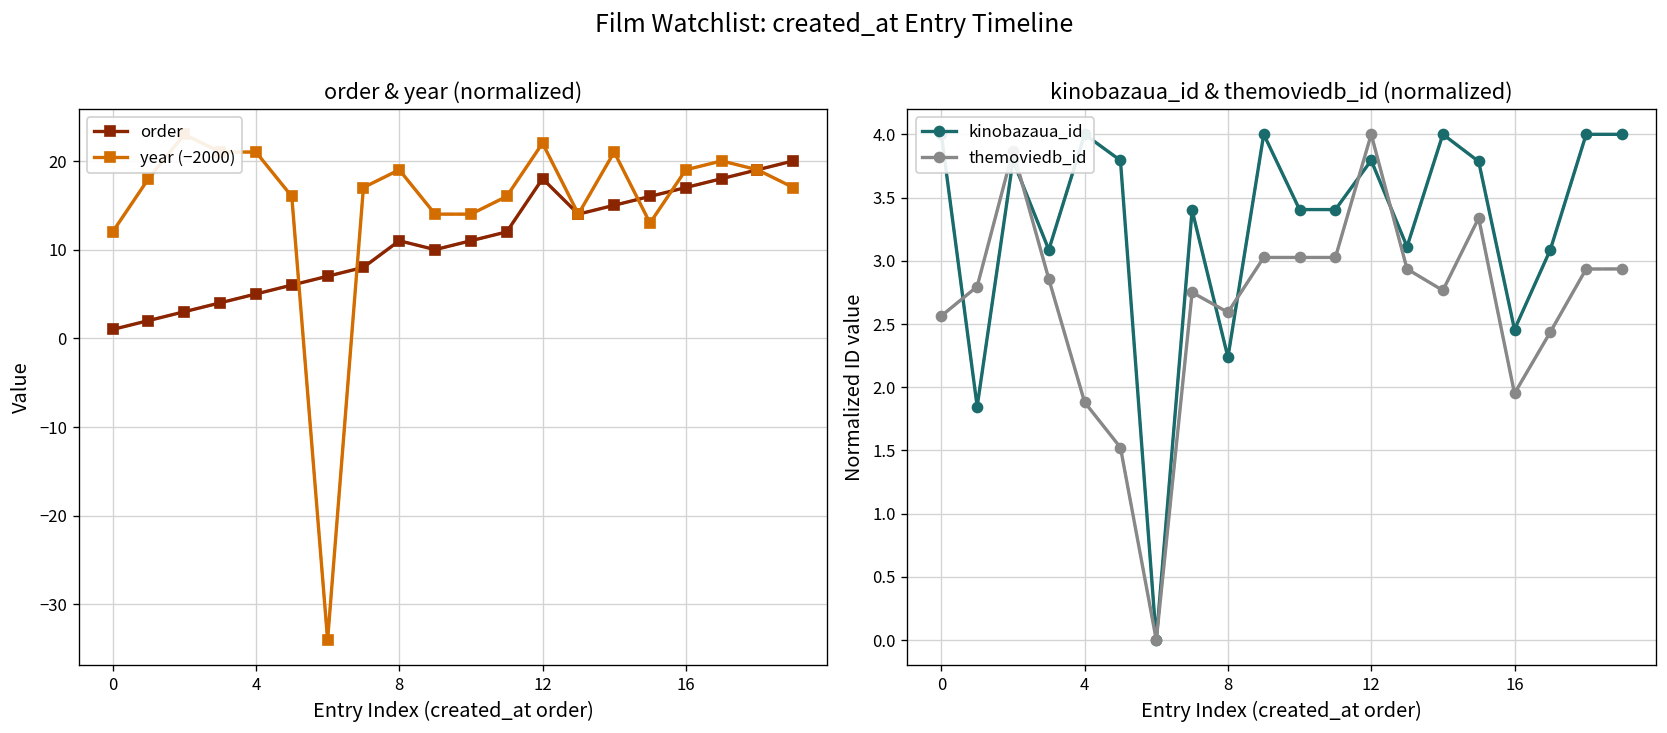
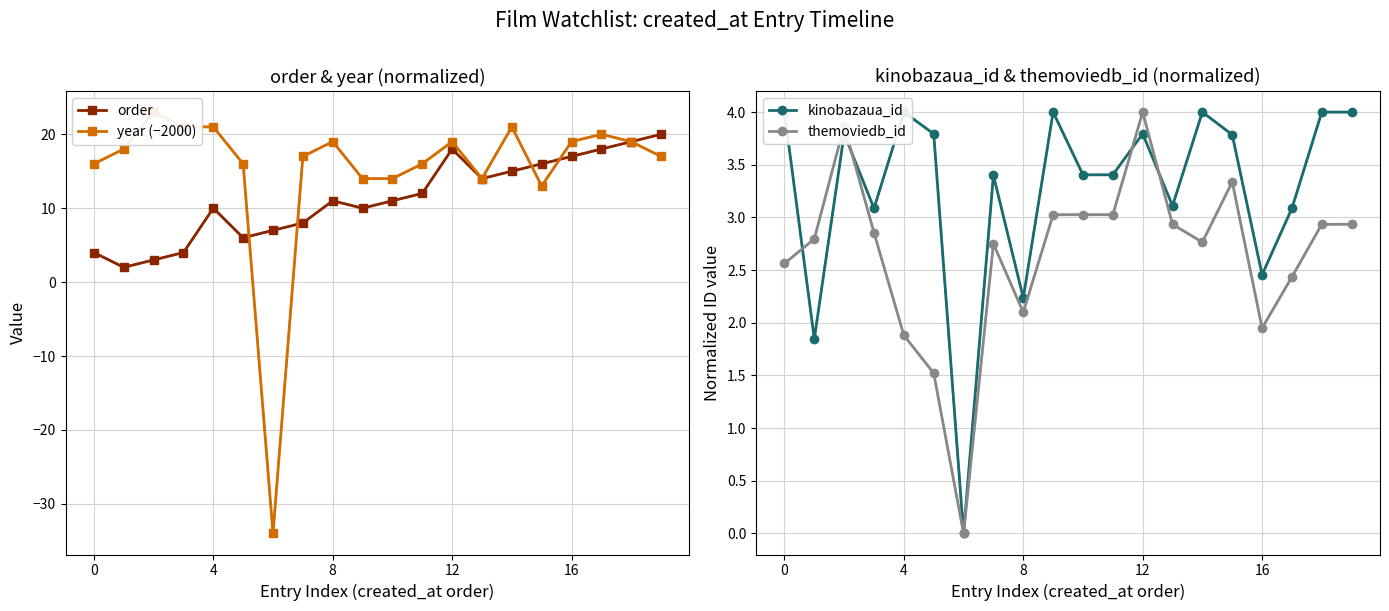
order & year (normalized), order, 0: 1 -> 4
order & year (normalized), year (−2000), 0: 12 -> 16
order & year (normalized), order, 4: 5 -> 10
order & year (normalized), year (−2000), 12: 22 -> 19
kinobazaua_id & themoviedb_id (normalized), themoviedb_id, 8: 2.59 -> 2.10
